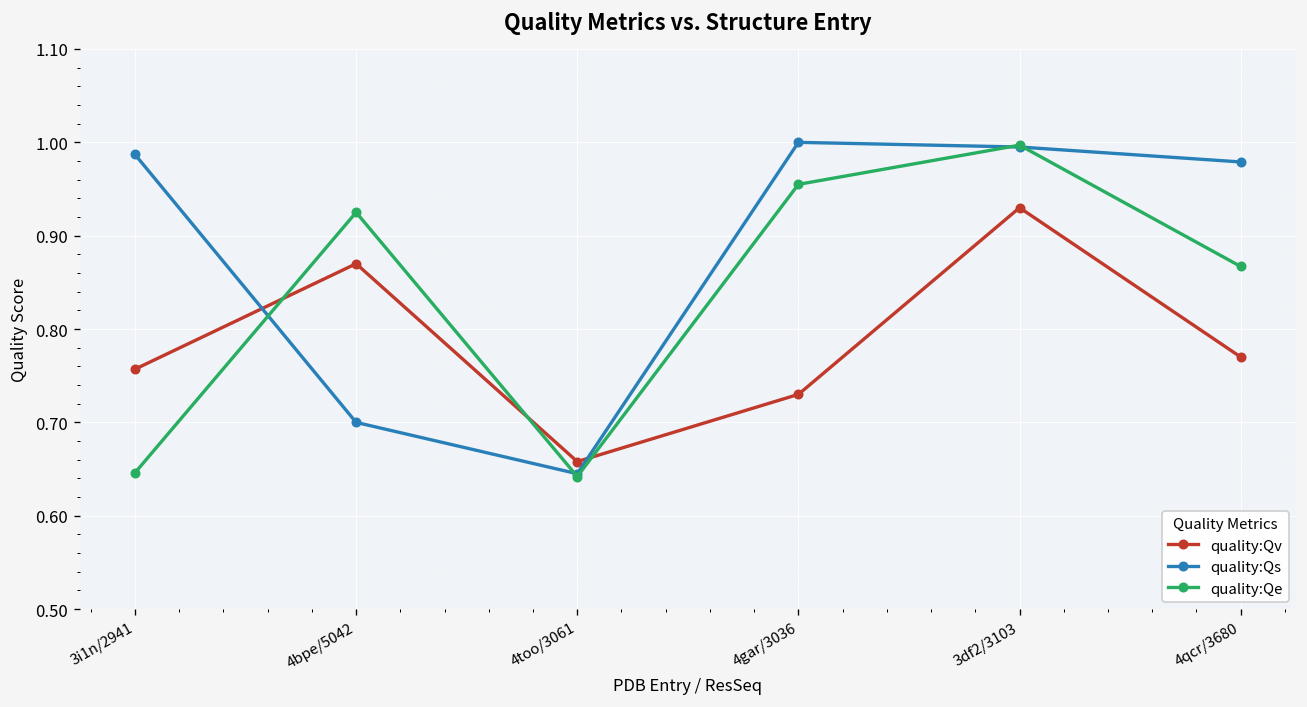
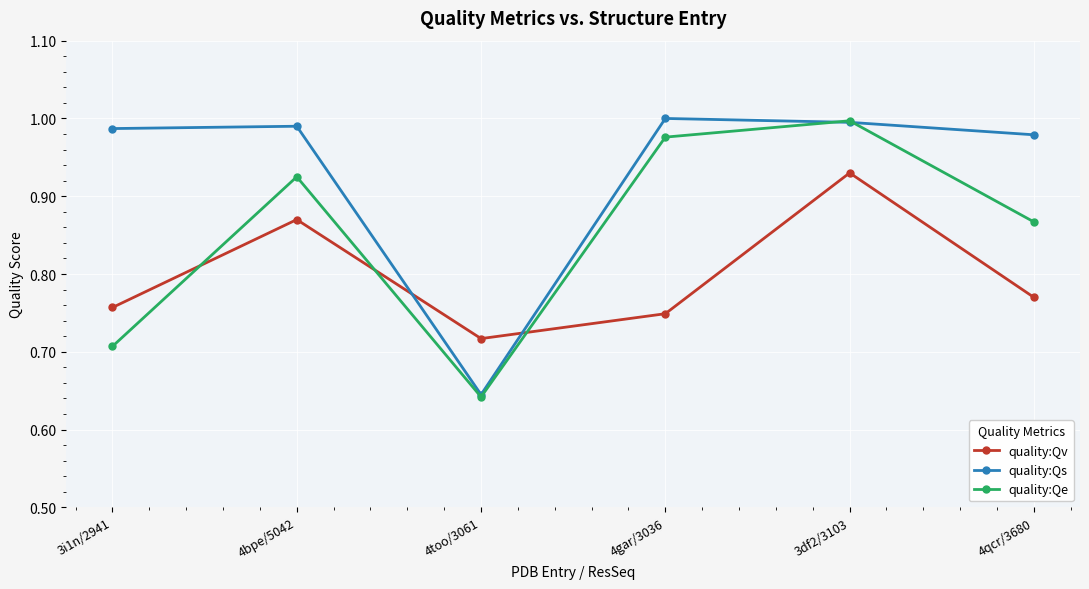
quality:Qe, 3i1n/2941: 0.65 -> 0.71
quality:Qs, 4bpe/5042: 0.70 -> 0.99
quality:Qv, 4too/3061: 0.66 -> 0.72
quality:Qv, 4gar/3036: 0.73 -> 0.75
quality:Qe, 4gar/3036: 0.96 -> 0.98
